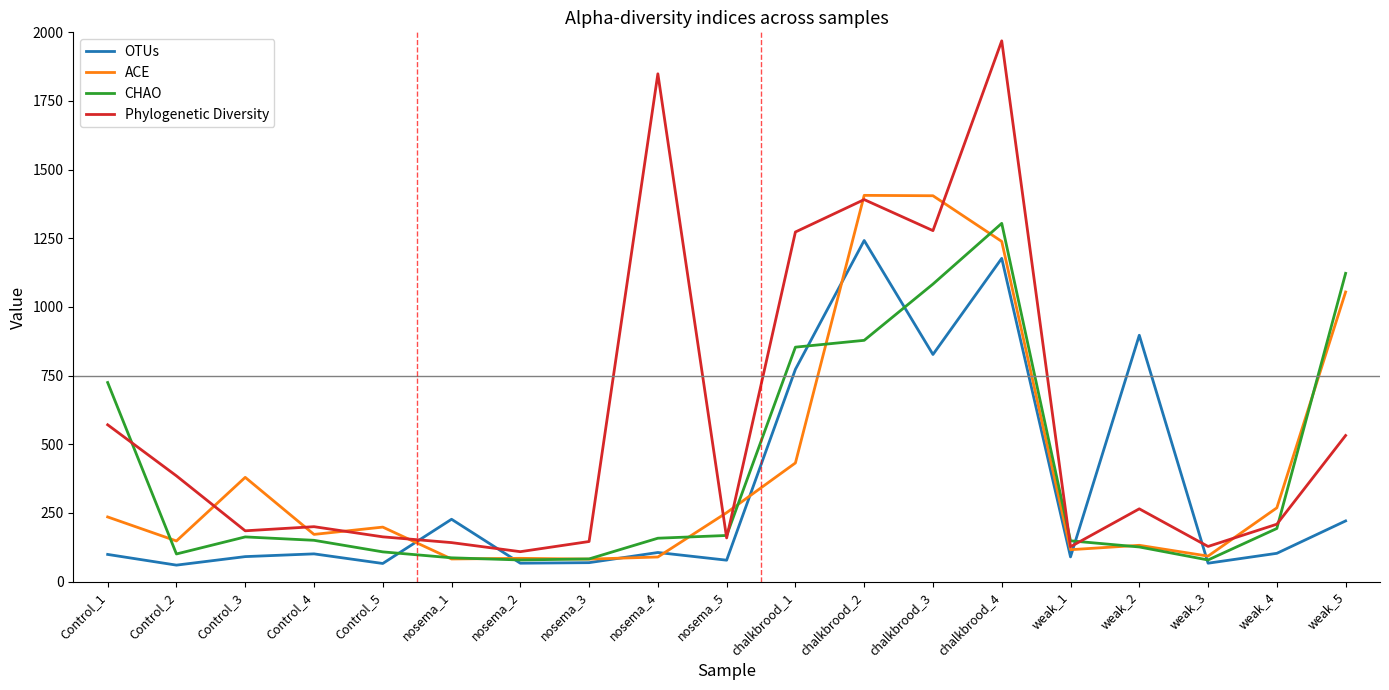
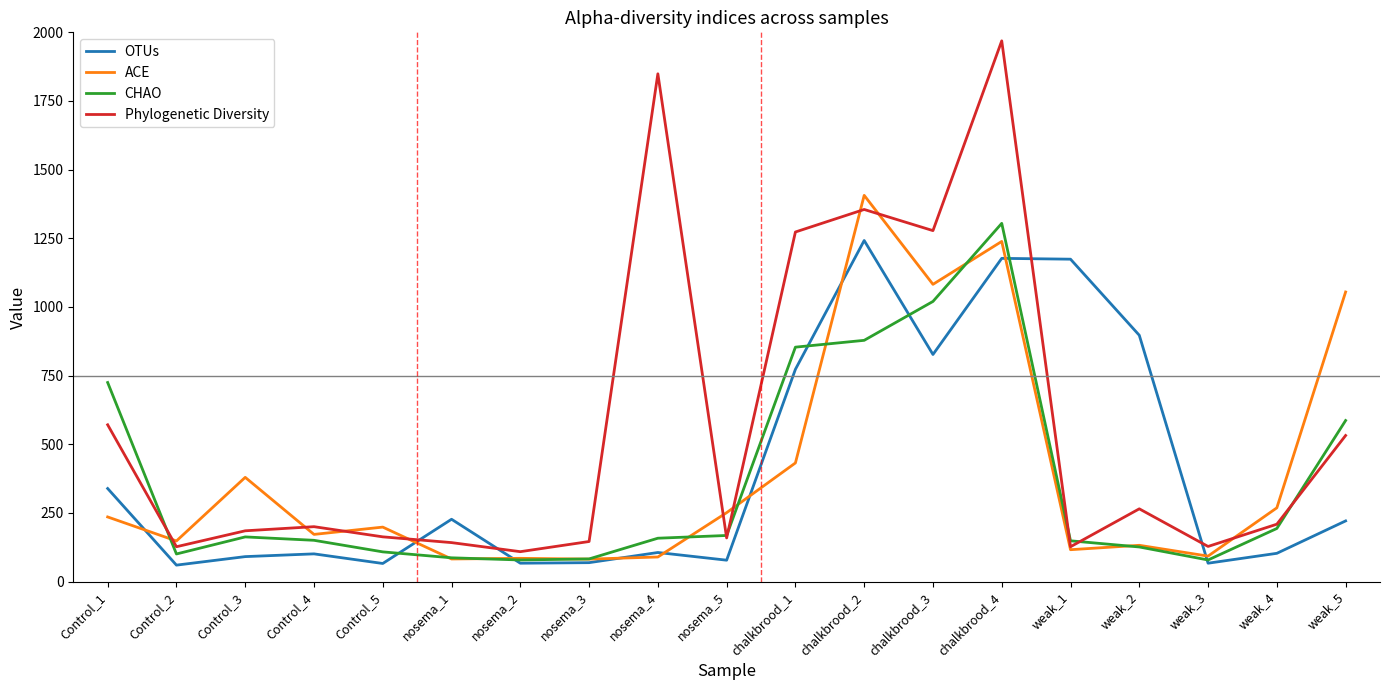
OTUs, Control_1: 100 -> 340
Phylogenetic Diversity, Control_2: 390 -> 130
Phylogenetic Diversity, chalkbrood_2: 1390 -> 1360
ACE, chalkbrood_3: 1410 -> 1080
CHAO, chalkbrood_3: 1080 -> 1020
OTUs, weak_1: 90 -> 1170
CHAO, weak_5: 1120 -> 590
